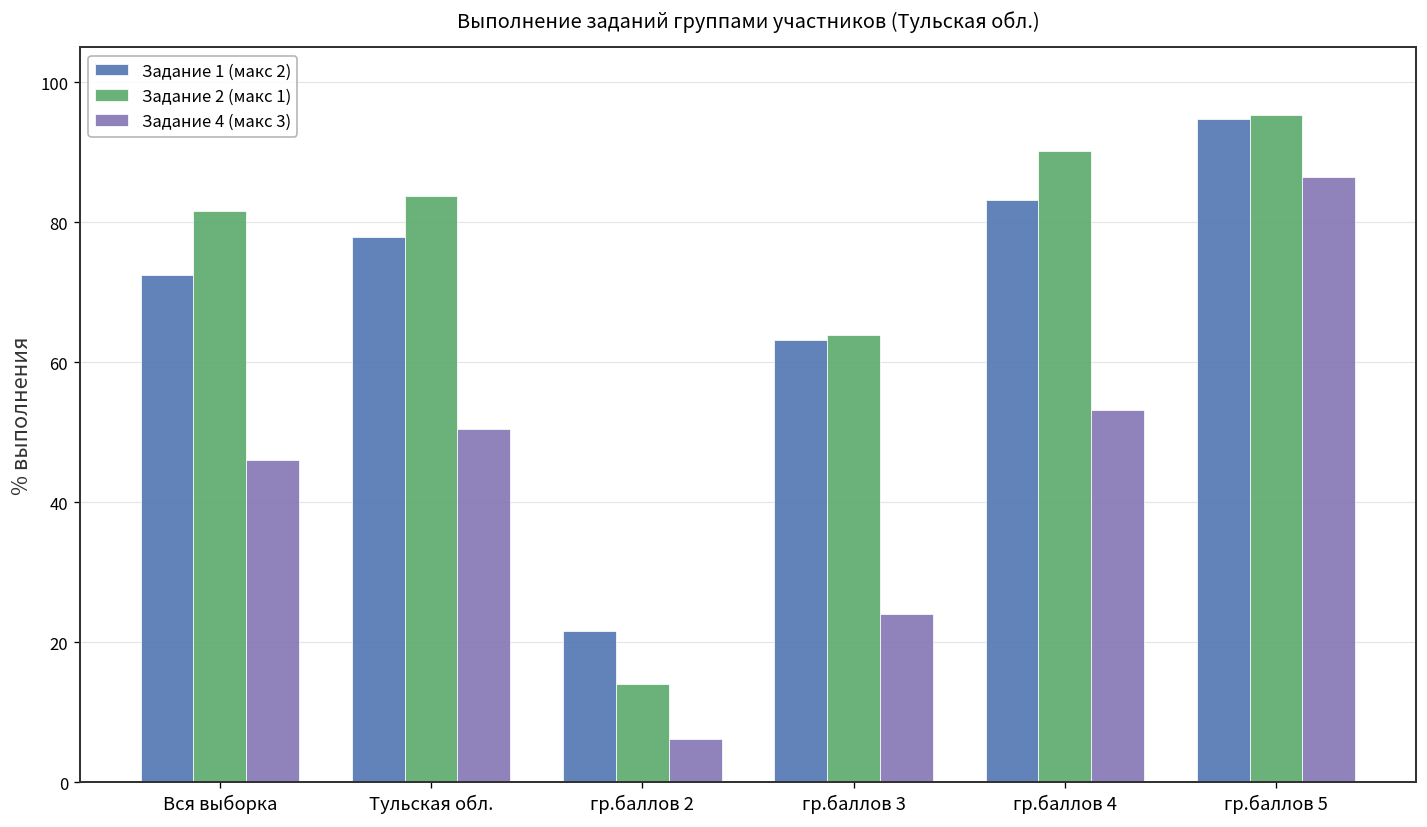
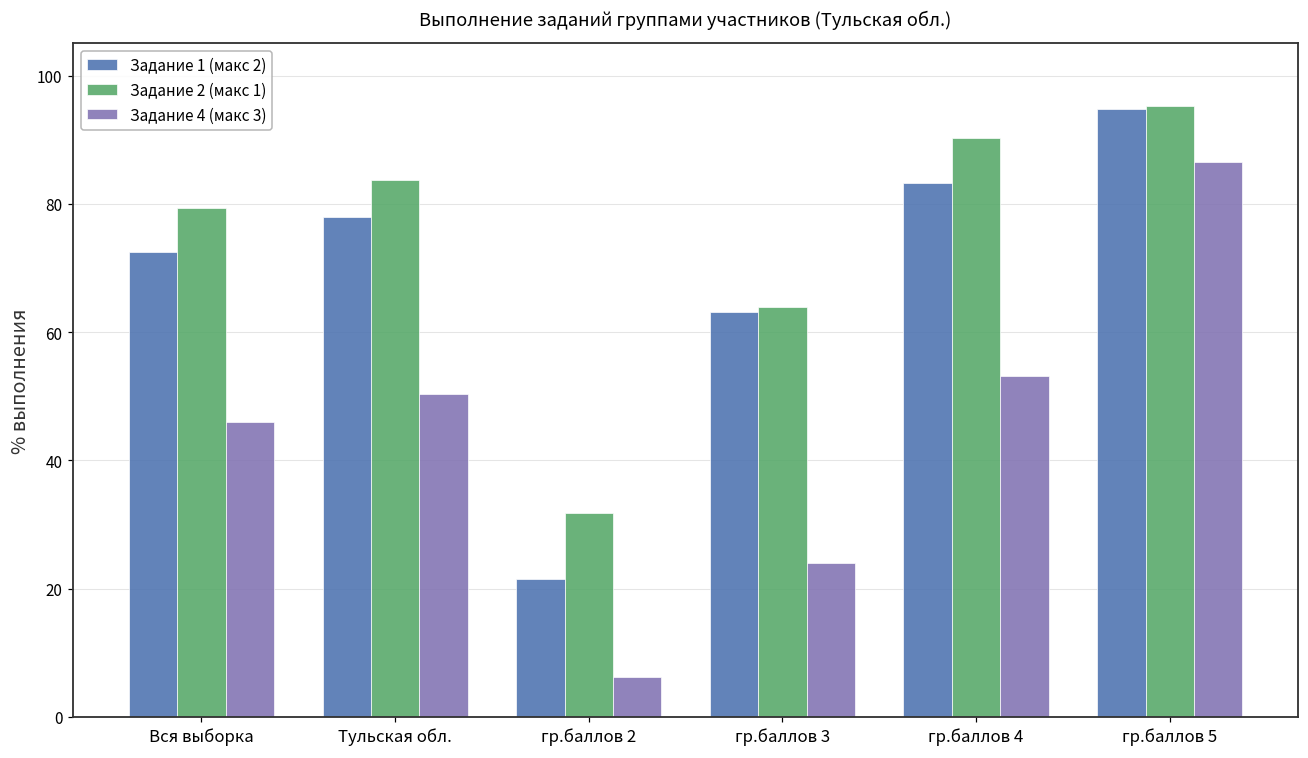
Задание 2 (макс 1), Вся выборка: 82 -> 79
Задание 2 (макс 1), гр.баллов 2: 14 -> 32
